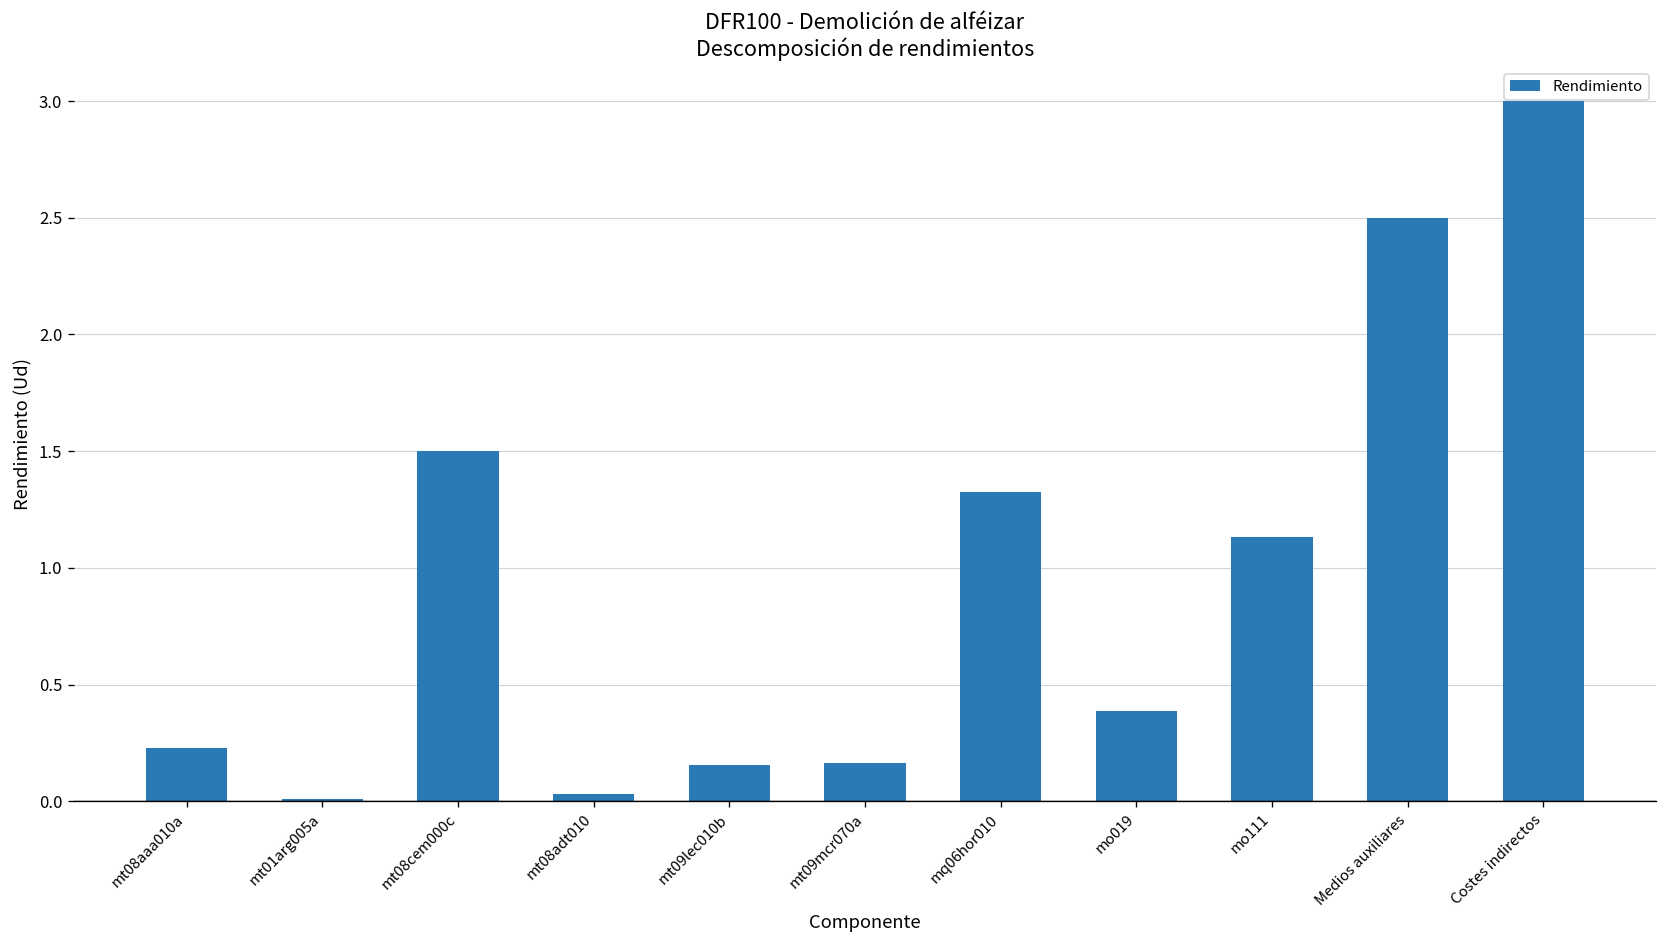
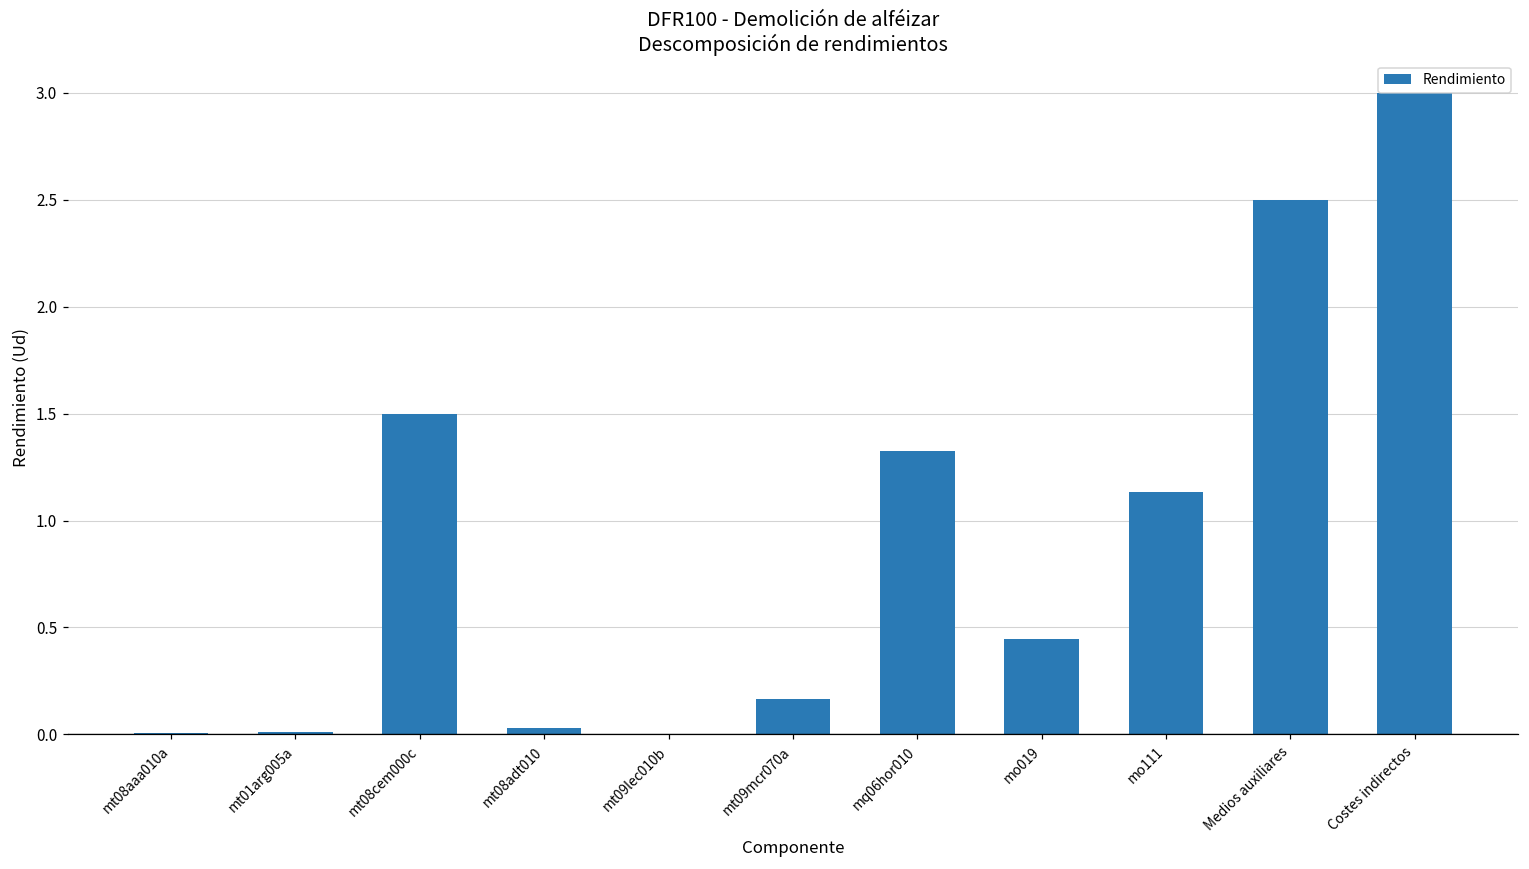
mt08aaa010a: 0.23 -> 0.01
mt09lec010b: 0.16 -> 0.00
mo019: 0.39 -> 0.45
